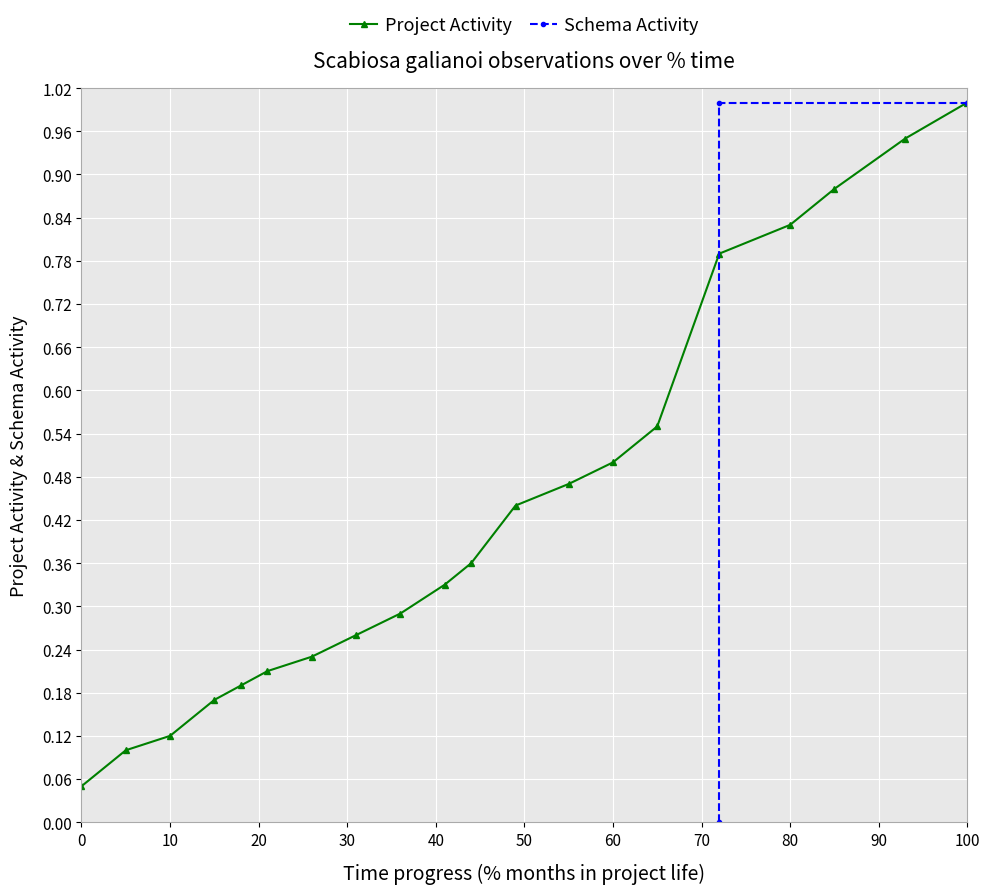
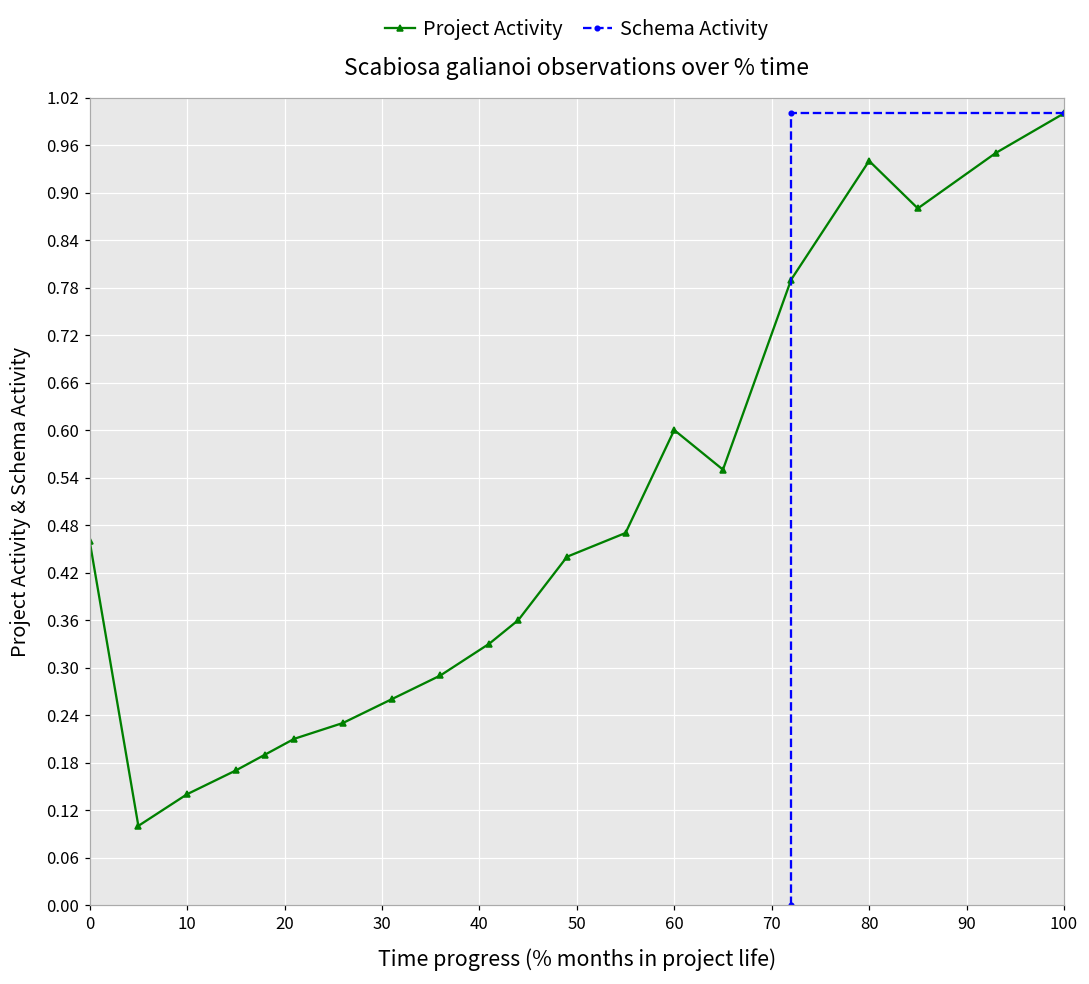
Project Activity, 0: 0.05 -> 0.46
Project Activity, 10: 0.12 -> 0.14
Project Activity, 60: 0.5 -> 0.6
Project Activity, 80: 0.83 -> 0.94
